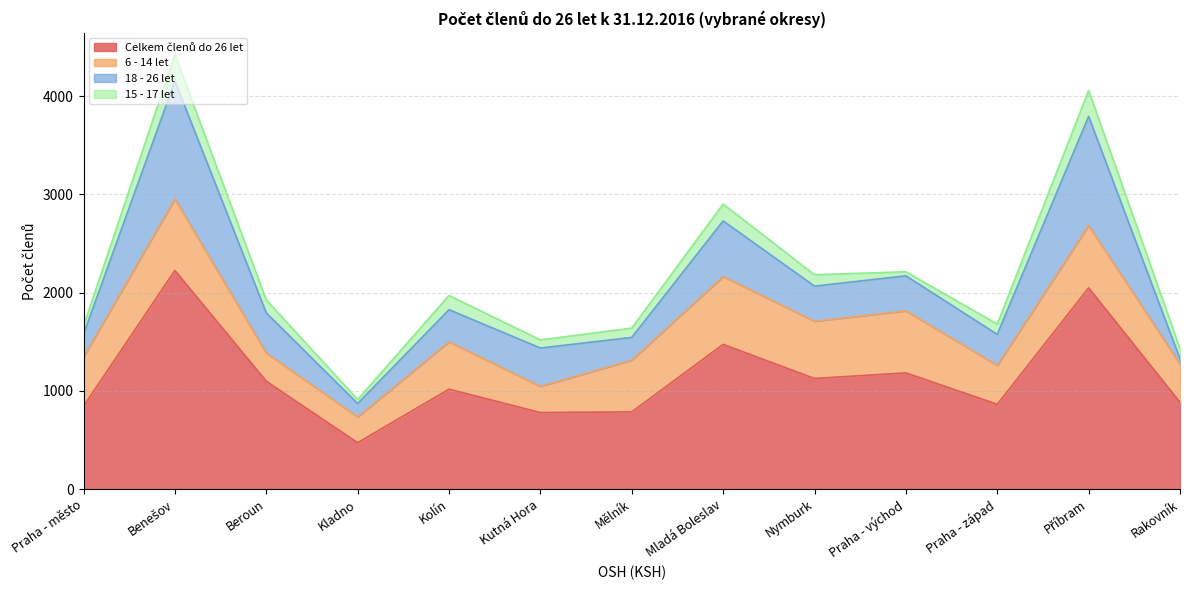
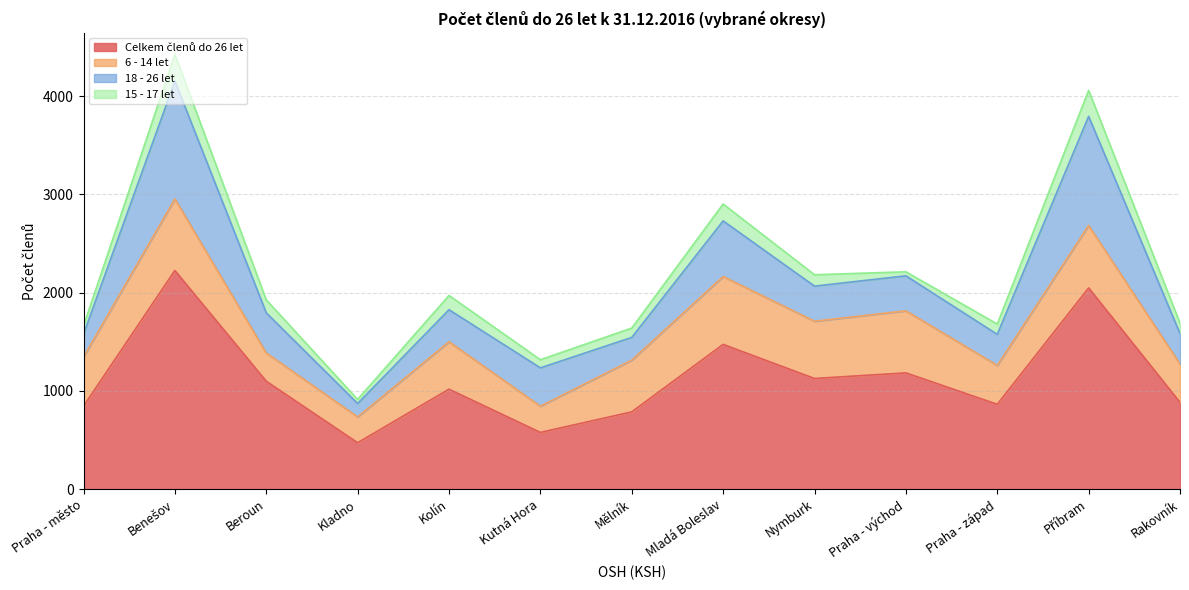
Celkem členů do 26 let, Kutná Hora: 800 -> 600
18 - 26 let, Rakovník: 100 -> 300
